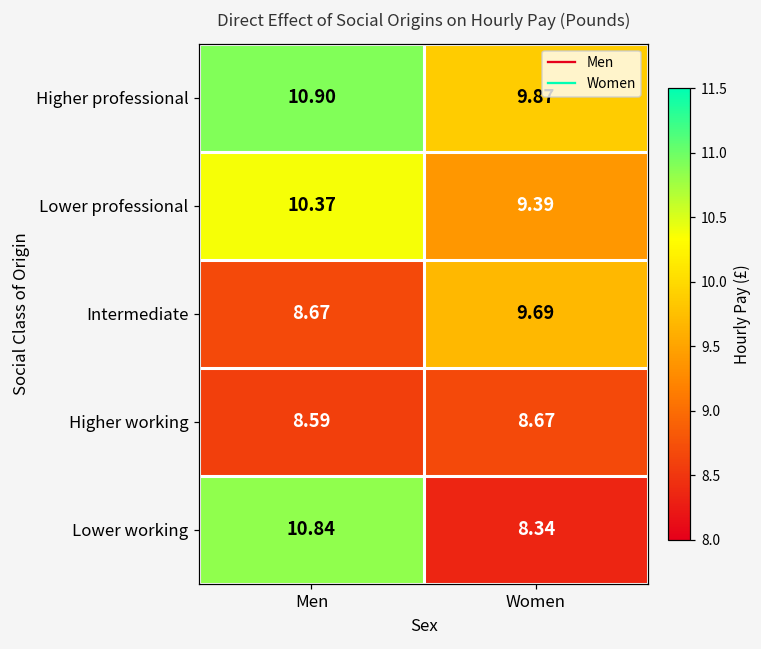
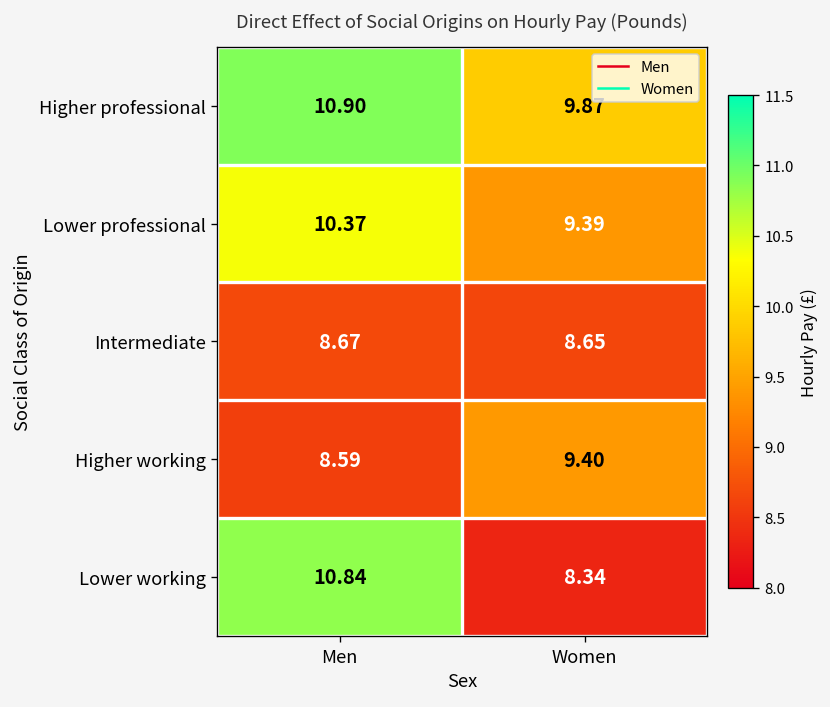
Intermediate, Women: 9.69 -> 8.65
Higher working, Women: 8.67 -> 9.40
